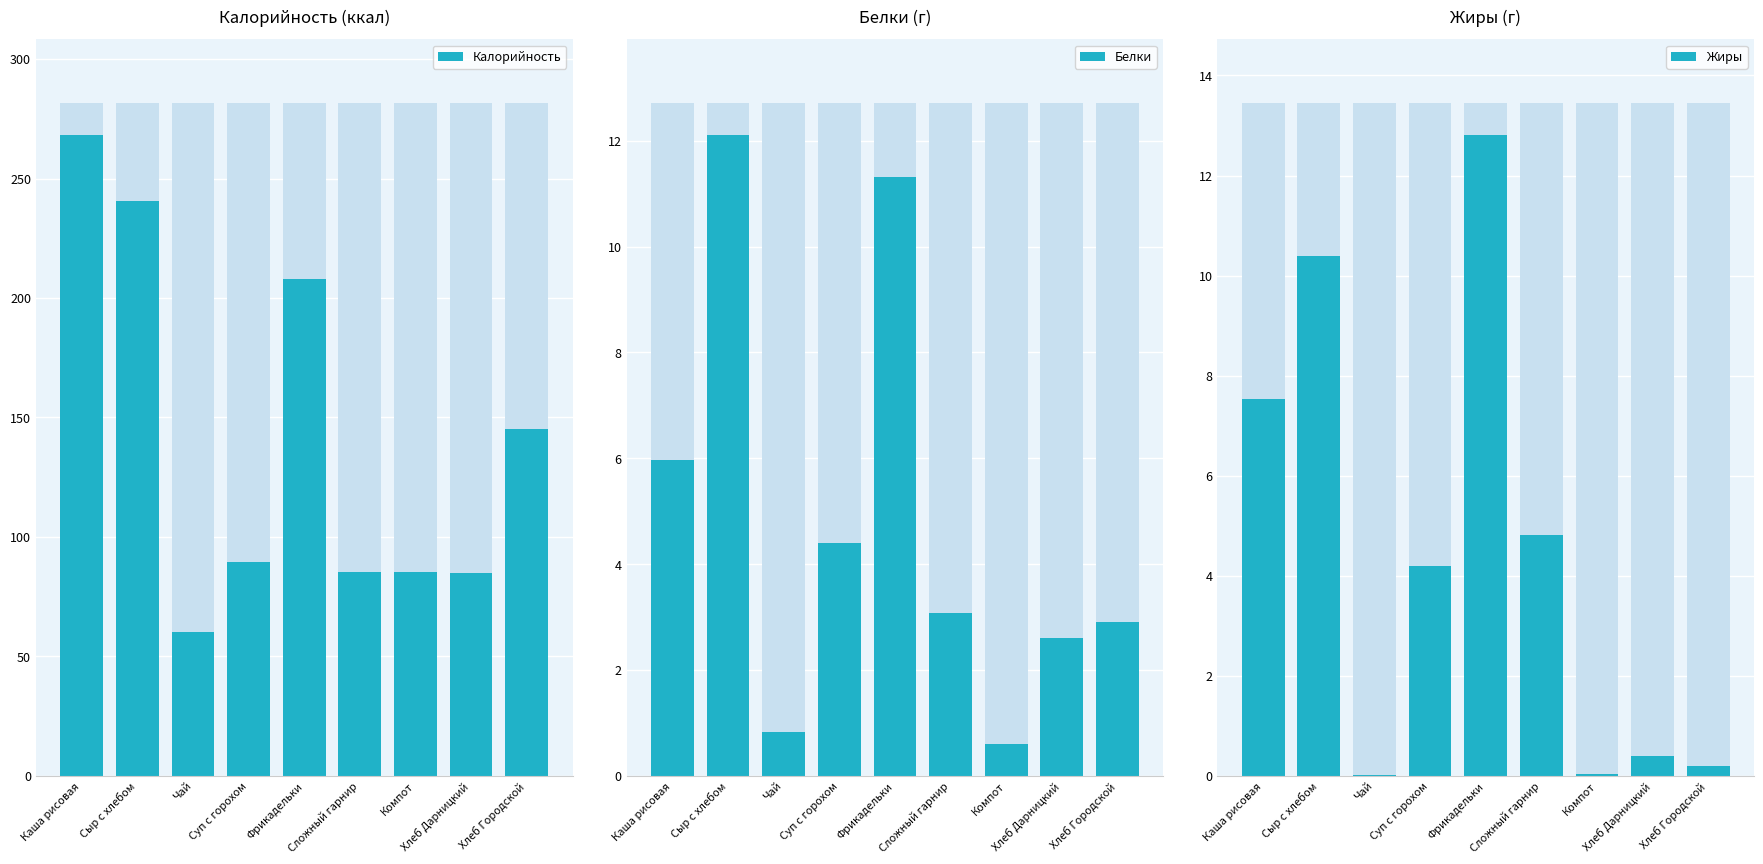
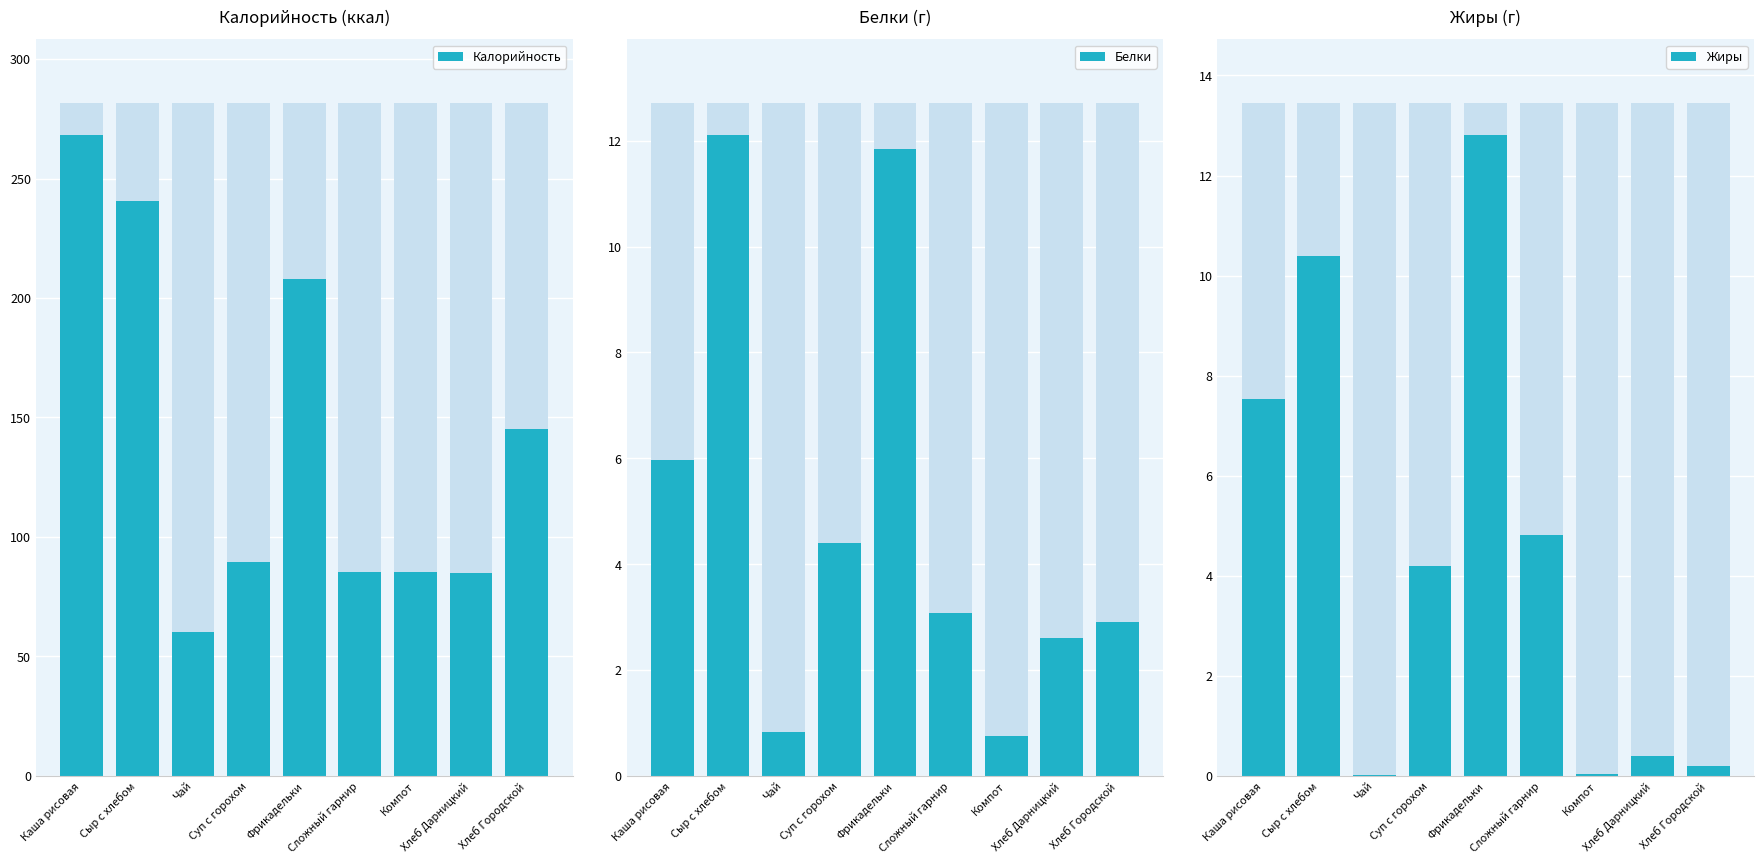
Белки (г), Белки, Фрикадельки: 11.3 -> 11.8
Белки (г), Белки, Компот: 0.6 -> 0.8
